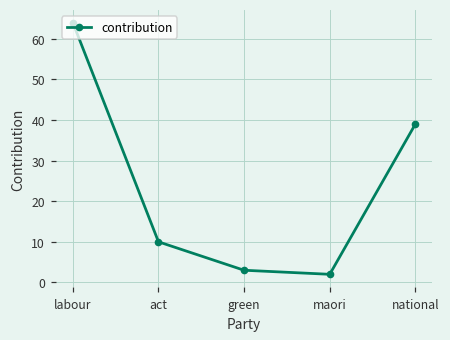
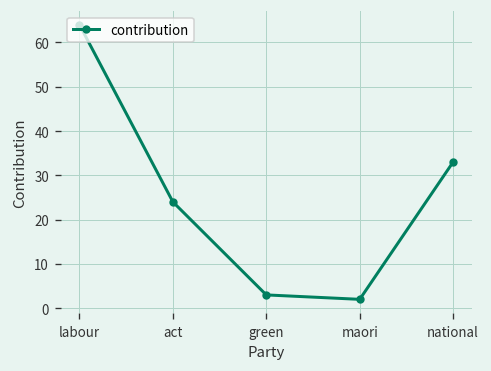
act: 10 -> 24
national: 39 -> 33
